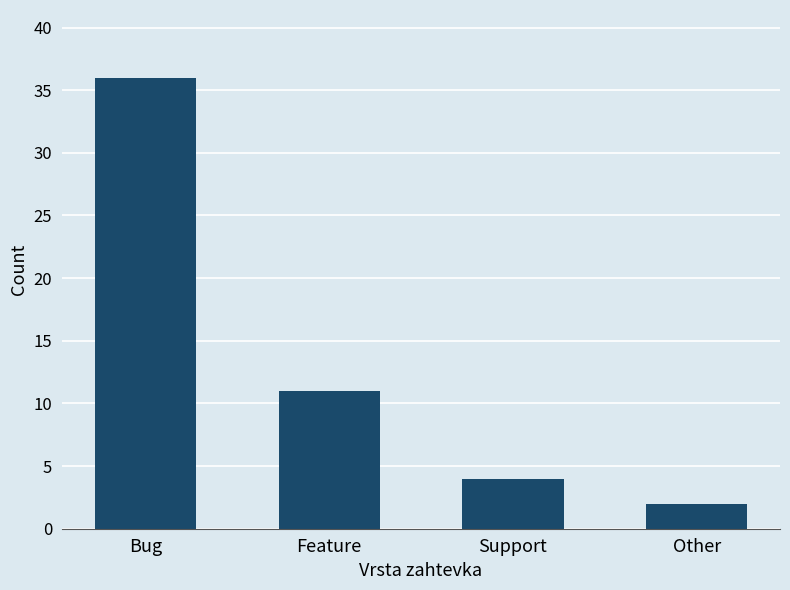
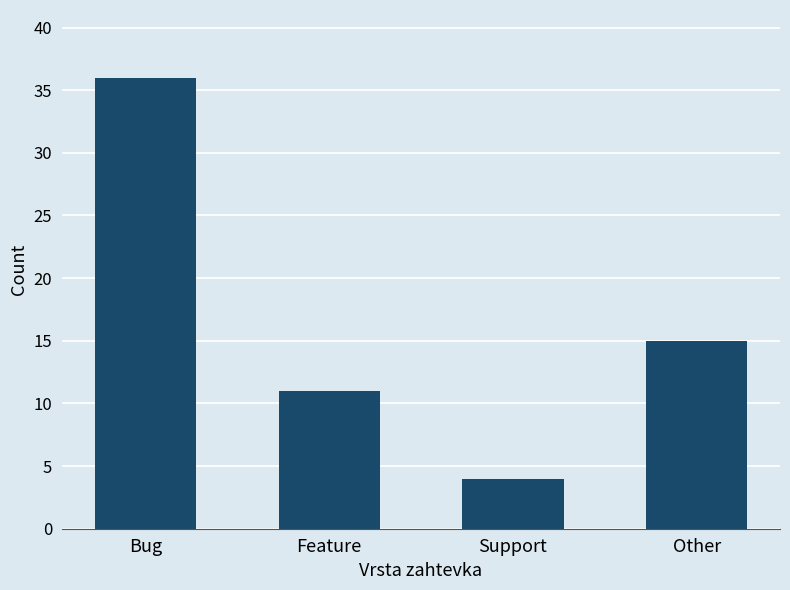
Other: 2 -> 15
